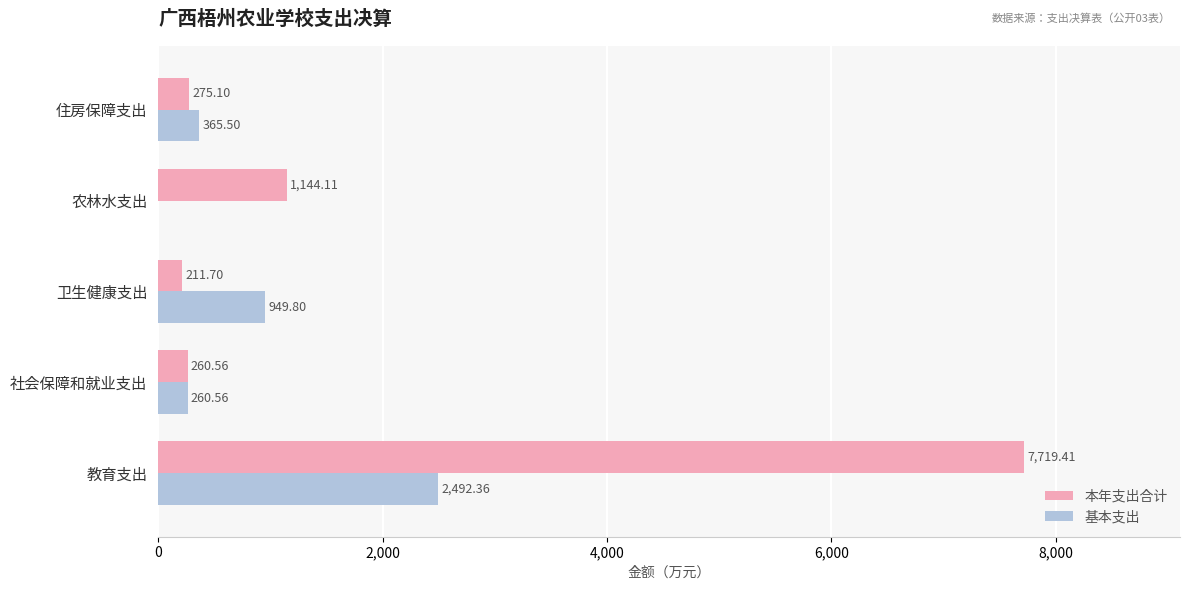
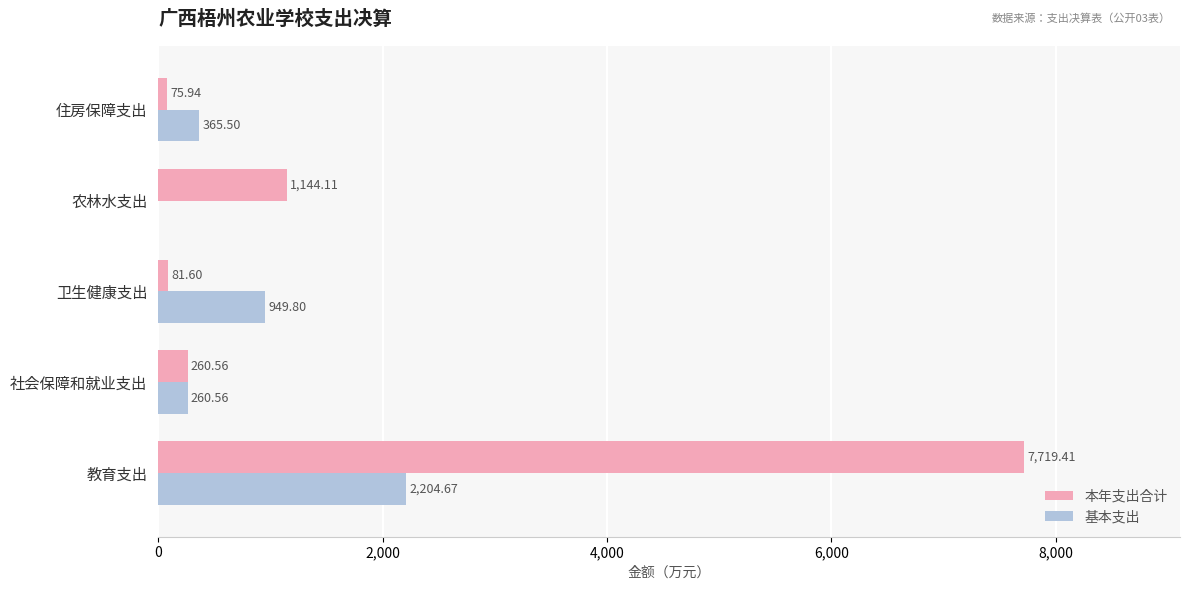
本年支出合计, 住房保障支出: 275.10 -> 75.94
本年支出合计, 卫生健康支出: 211.70 -> 81.60
基本支出, 教育支出: 2,492.36 -> 2,204.67
